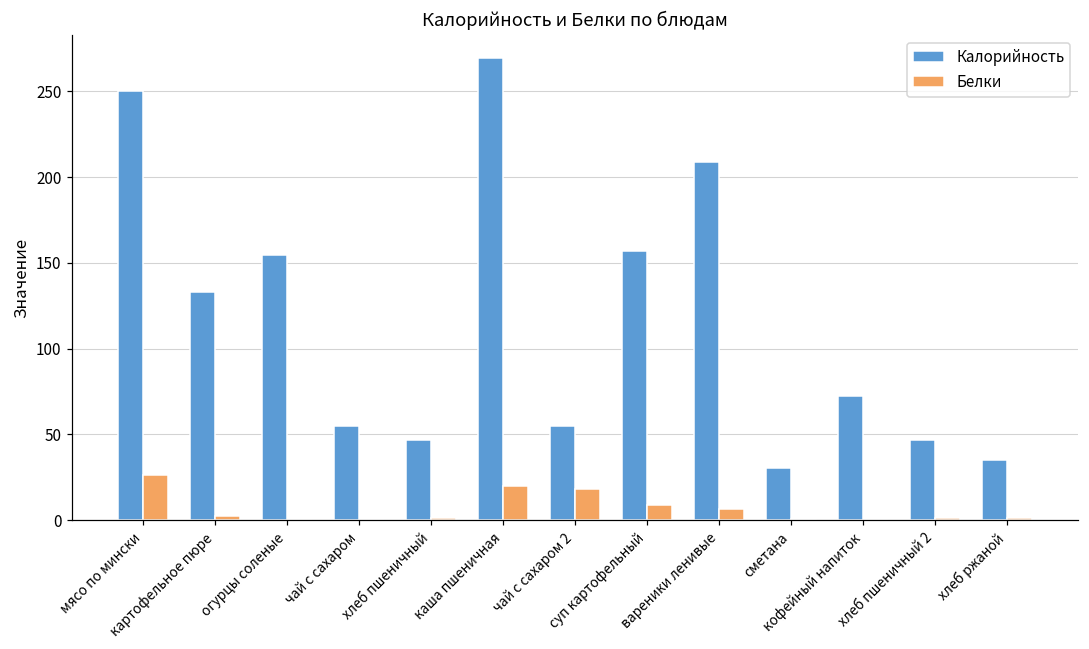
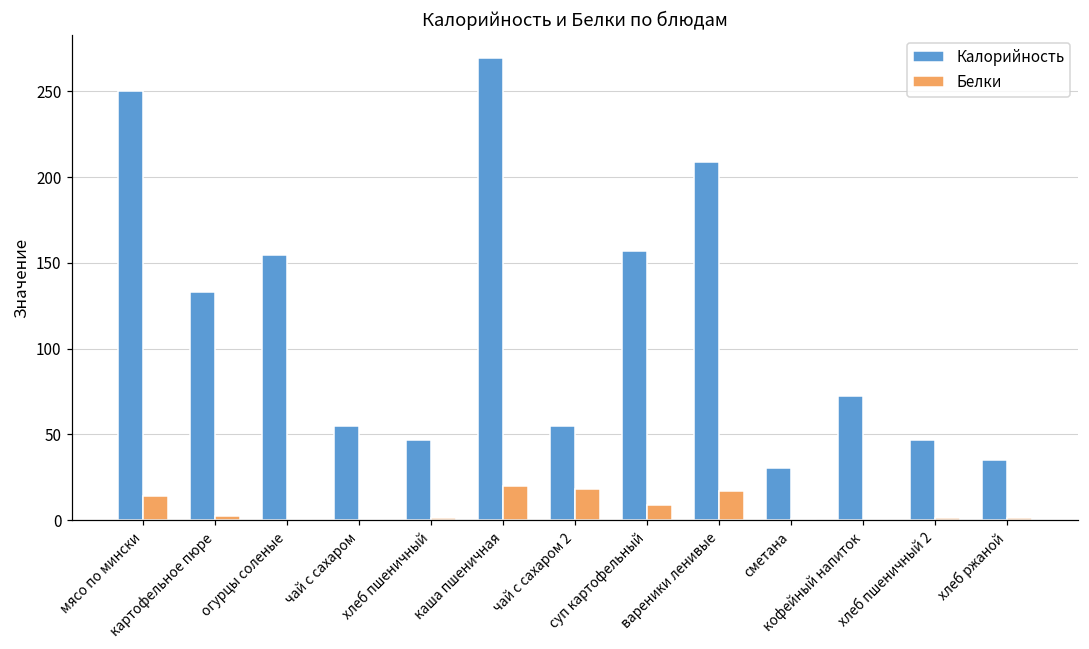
Белки, мясо по мински: 26 -> 14
Белки, вареники ленивые: 6 -> 17
